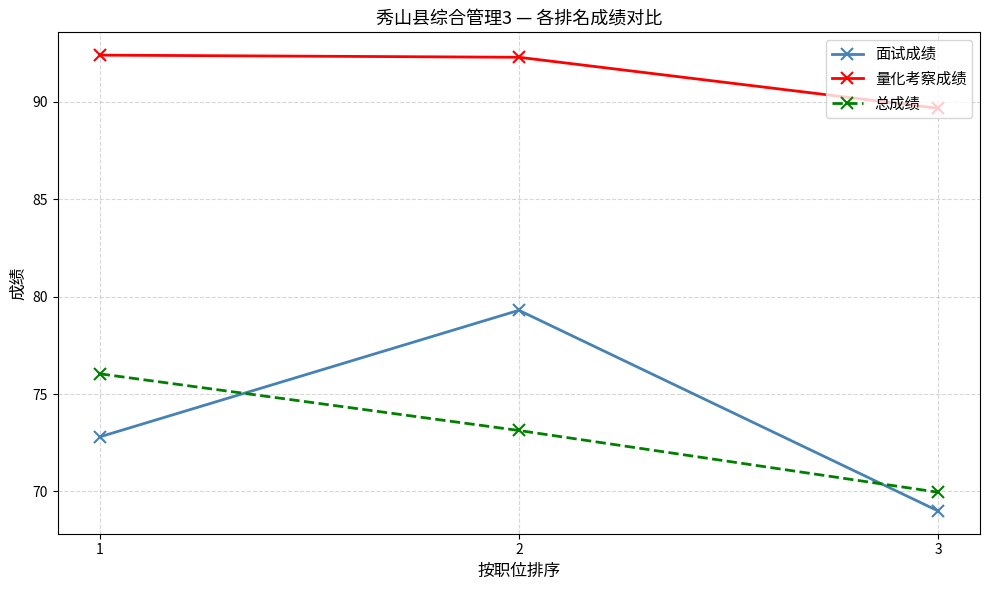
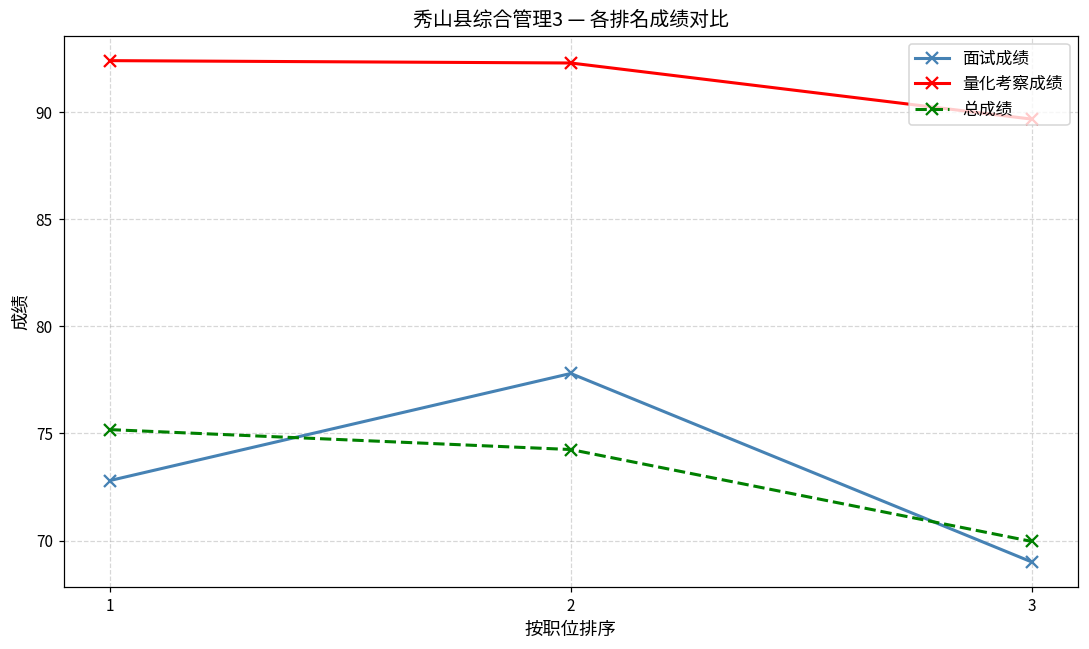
总成绩, 1: 76.0 -> 75.2
面试成绩, 2: 79.3 -> 77.8
总成绩, 2: 73.1 -> 74.3
